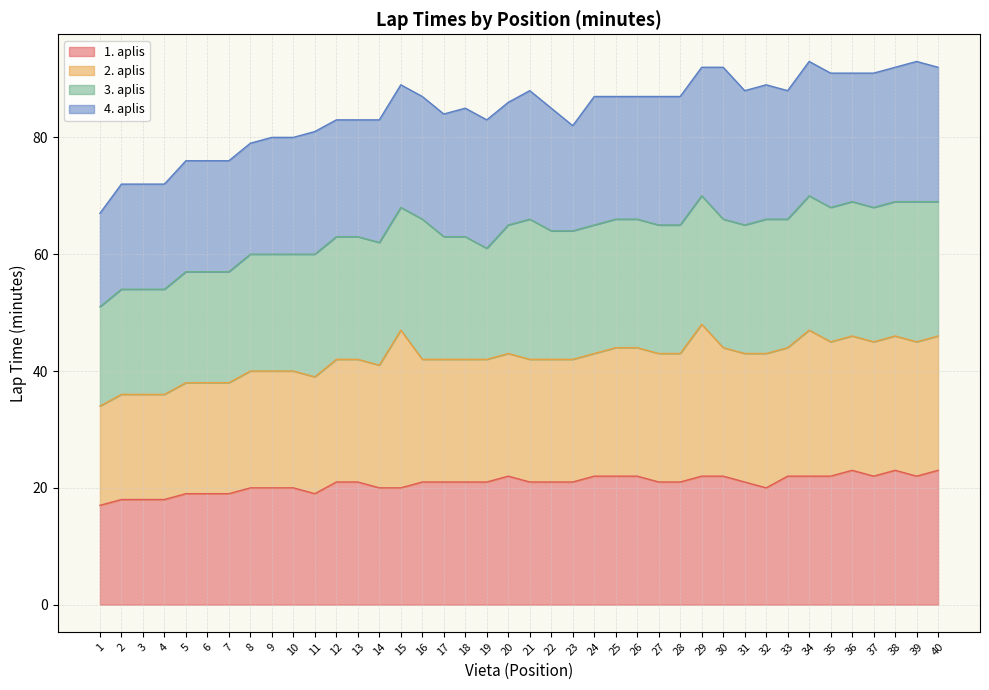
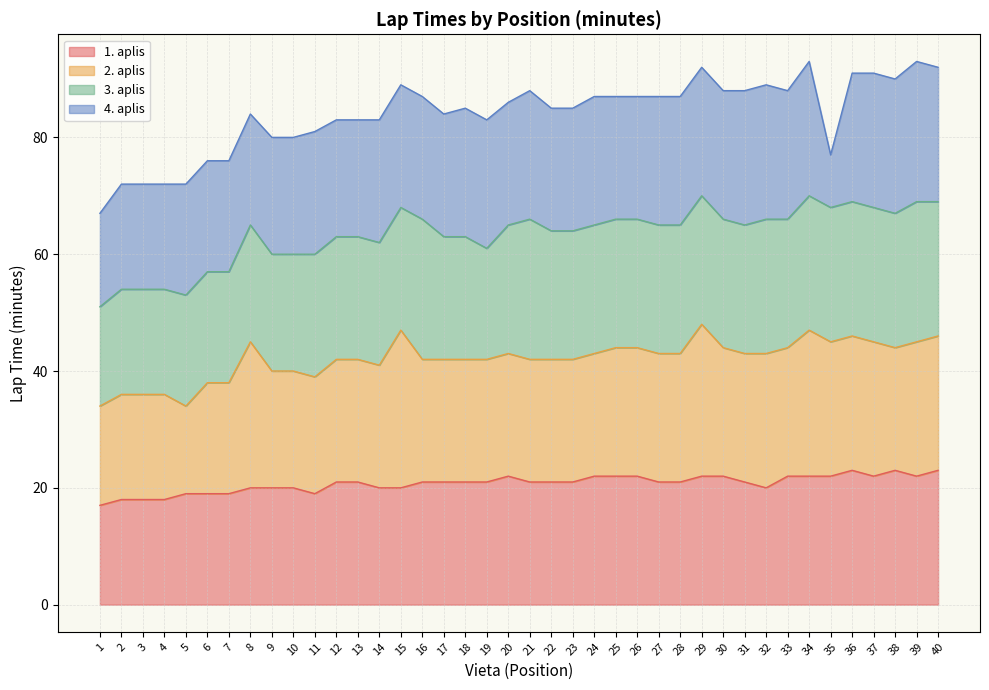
2. aplis, 5: 19 -> 15
2. aplis, 8: 20 -> 25
4. aplis, 23: 18 -> 21
4. aplis, 30: 26 -> 22
4. aplis, 35: 23 -> 9
2. aplis, 38: 23 -> 21
